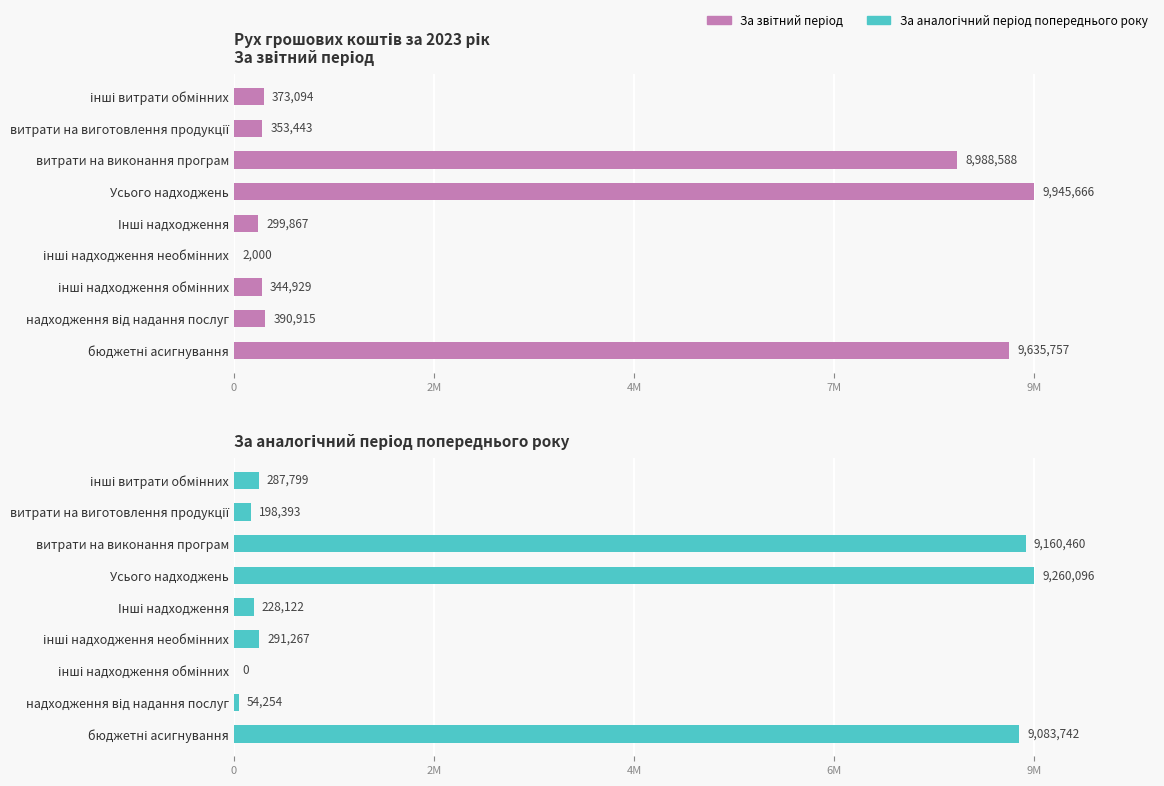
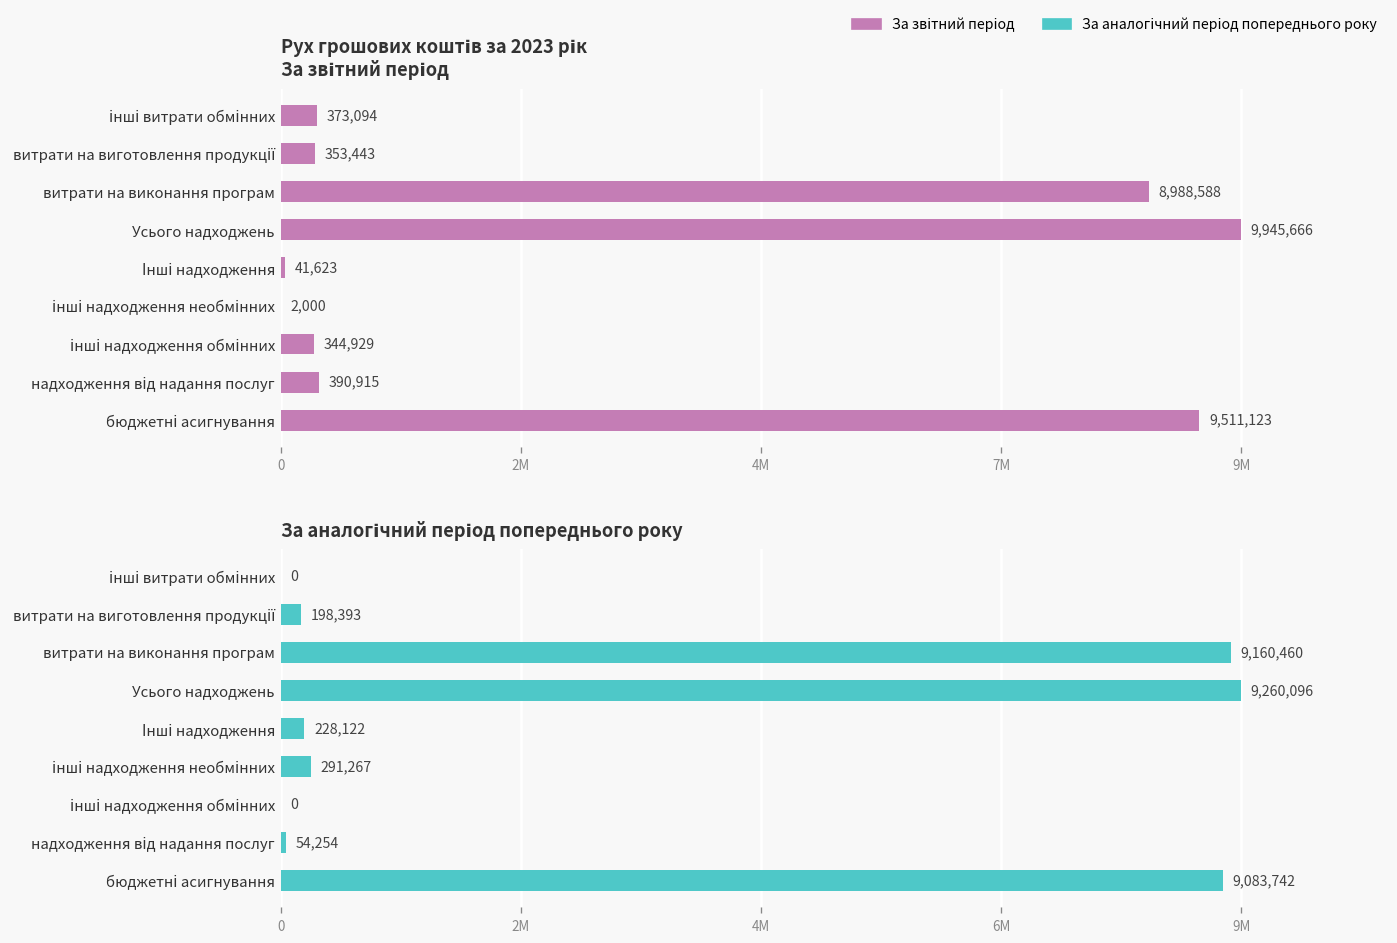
Рух грошових коштів за 2023 рік За звітний період, Інші надходження: 299,867 -> 41,623
Рух грошових коштів за 2023 рік За звітний період, бюджетні асигнування: 9,635,757 -> 9,511,123
За аналогічний період попереднього року, інші витрати обмінних: 287,799 -> 0
